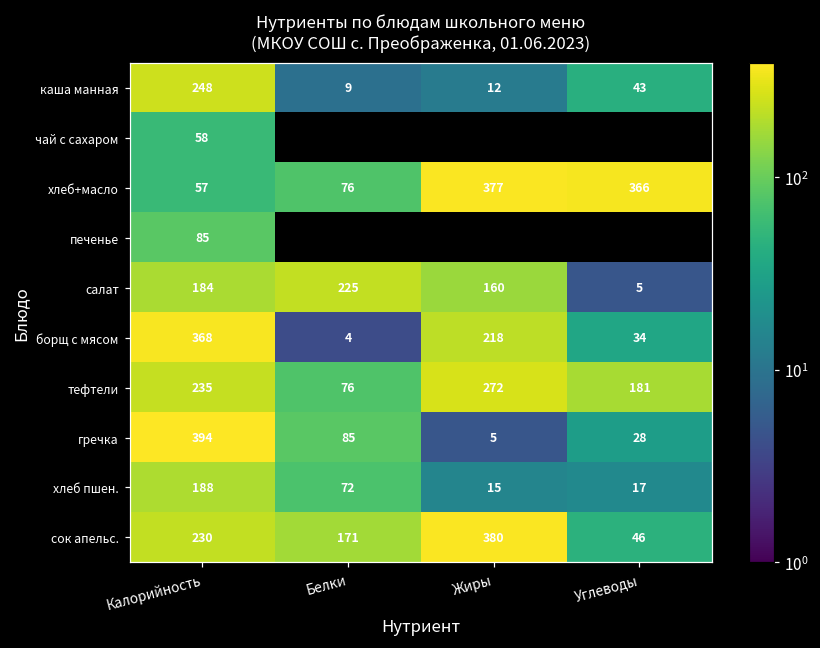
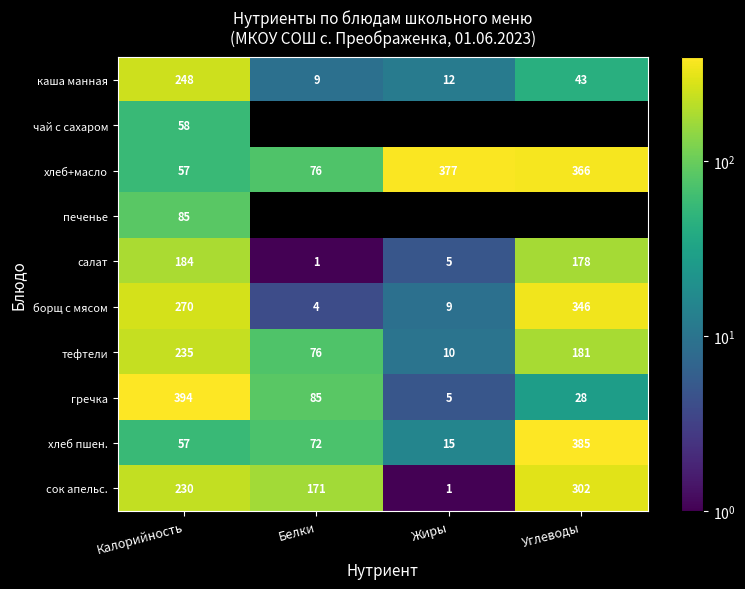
салат, Белки: 225 -> 1
салат, Жиры: 160 -> 5
салат, Углеводы: 5 -> 178
борщ с мясом, Калорийность: 368 -> 270
борщ с мясом, Жиры: 218 -> 9
борщ с мясом, Углеводы: 34 -> 346
тефтели, Жиры: 272 -> 10
хлеб пшен., Калорийность: 188 -> 57
хлеб пшен., Углеводы: 17 -> 385
сок апельс., Жиры: 380 -> 1
сок апельс., Углеводы: 46 -> 302
